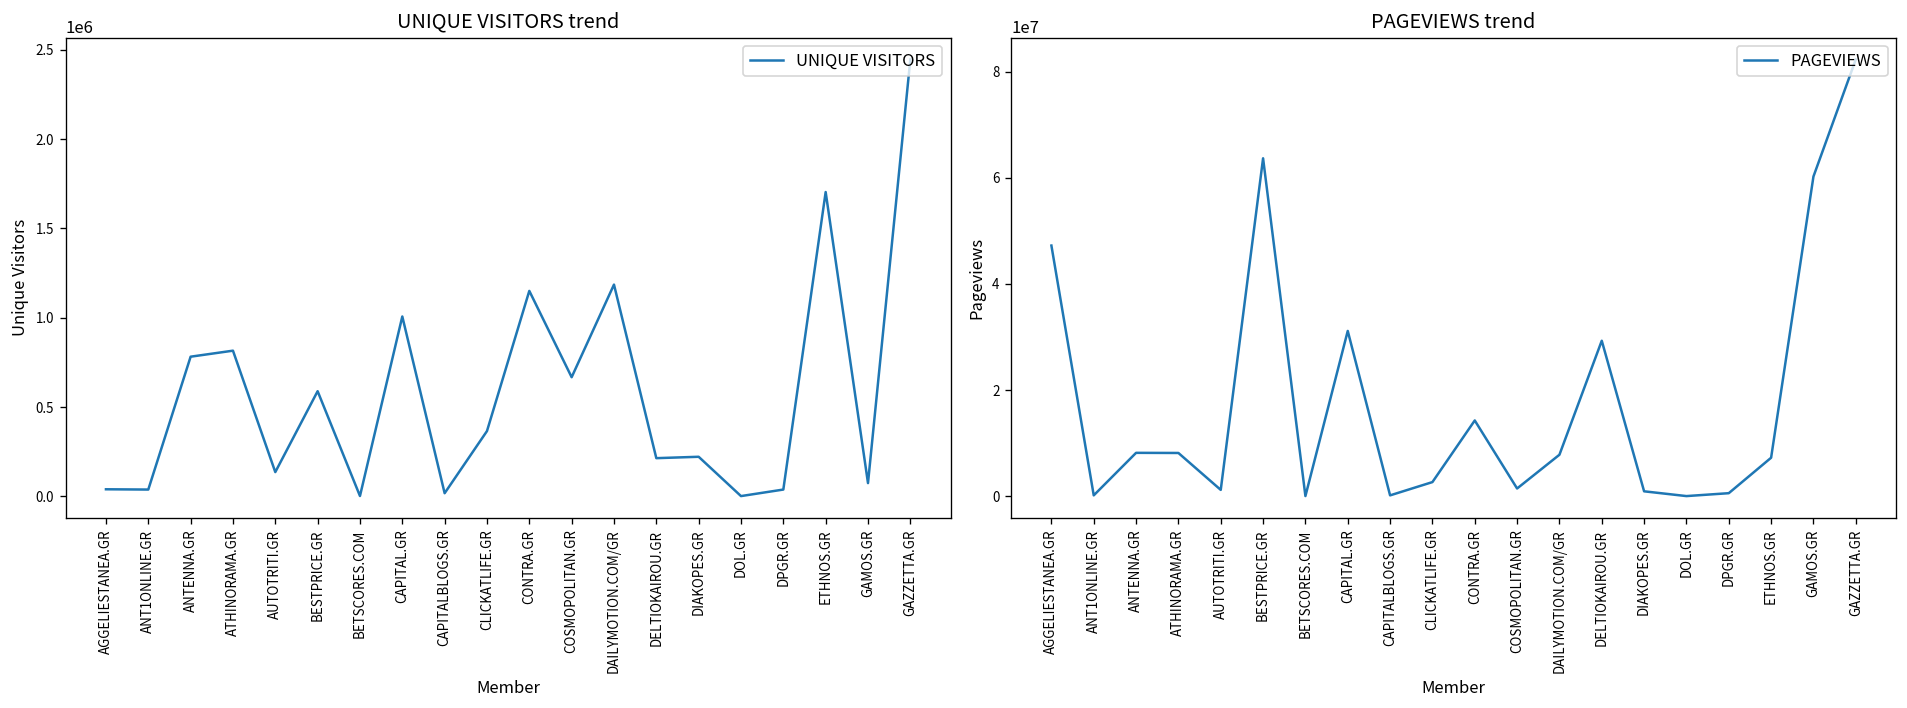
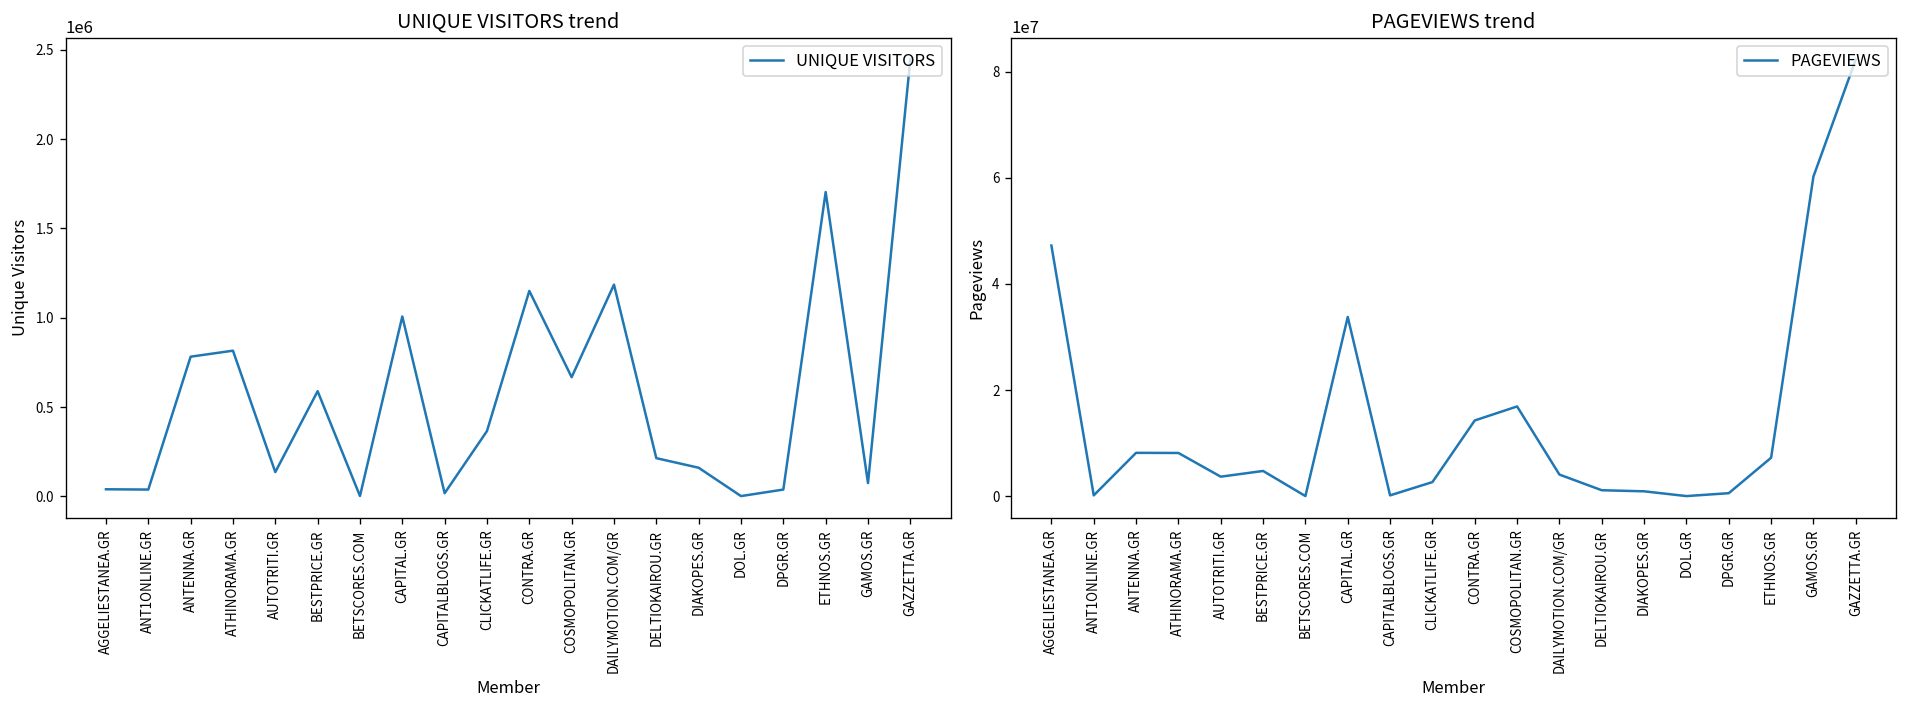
UNIQUE VISITORS trend, DIAKOPES.GR: 220000 -> 160000
PAGEVIEWS trend, AUTOTRITI.GR: 1000000 -> 4000000
PAGEVIEWS trend, BESTPRICE.GR: 64000000 -> 5000000
PAGEVIEWS trend, CAPITAL.GR: 31000000 -> 34000000
PAGEVIEWS trend, COSMOPOLITAN.GR: 1000000 -> 17000000
PAGEVIEWS trend, DAILYMOTION.COM/GR: 8000000 -> 4000000
PAGEVIEWS trend, DELTIOKAIROU.GR: 29000000 -> 1000000
